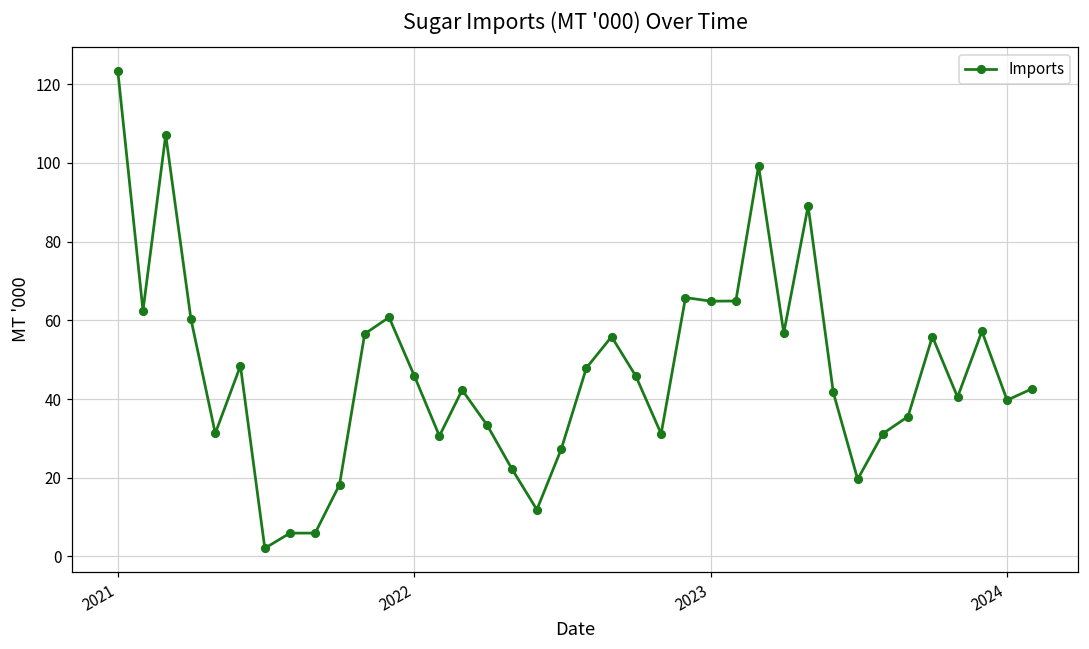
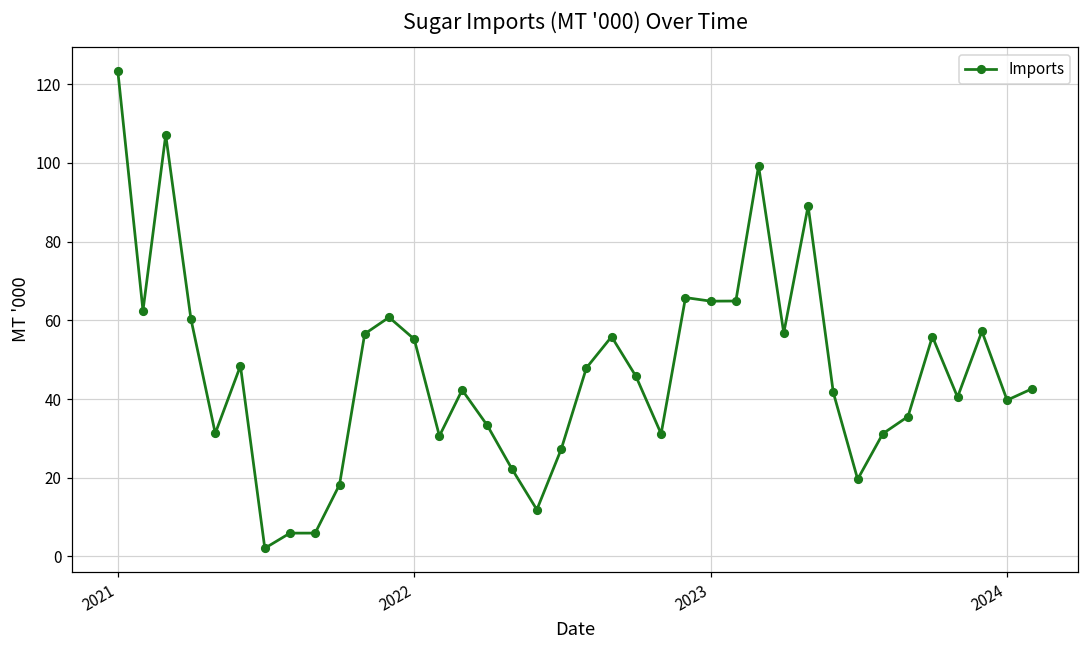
2022: 46 -> 55
